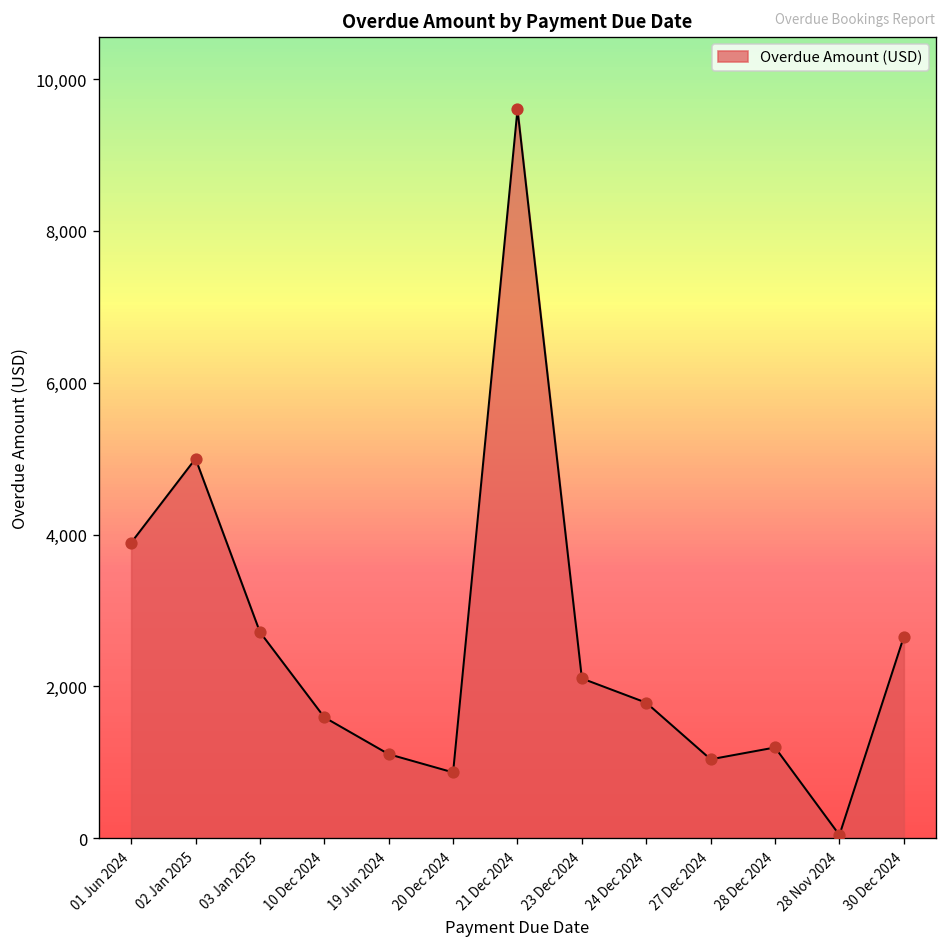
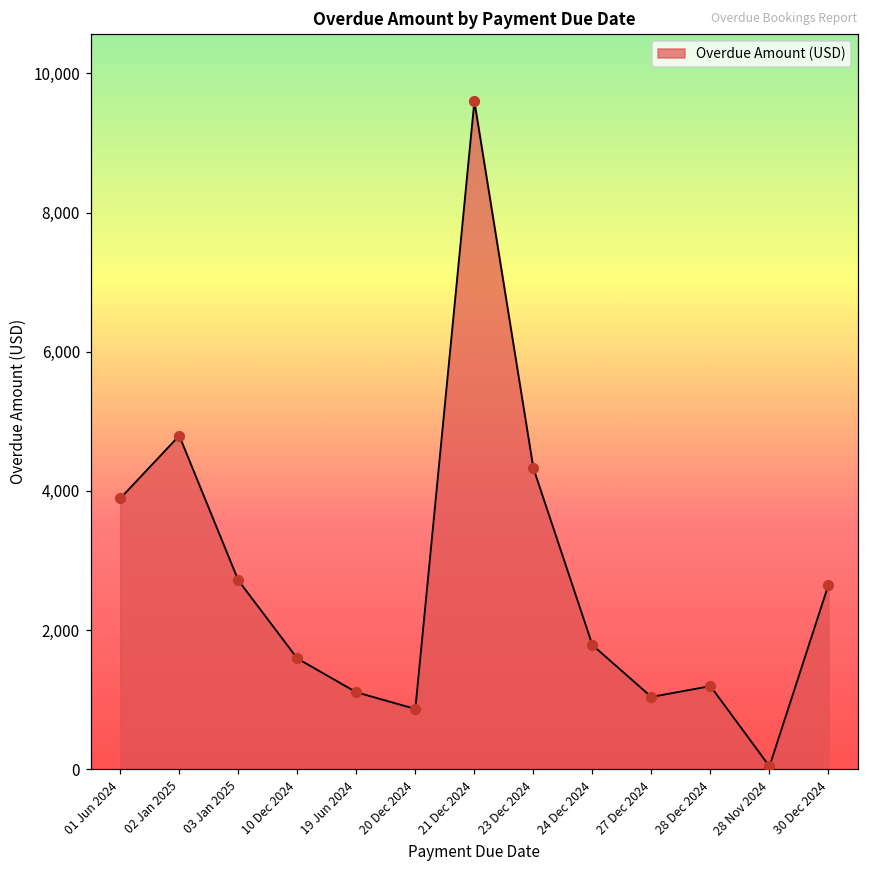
02 Jan 2025: 5,000 -> 4,800
23 Dec 2024: 2,100 -> 4,300
